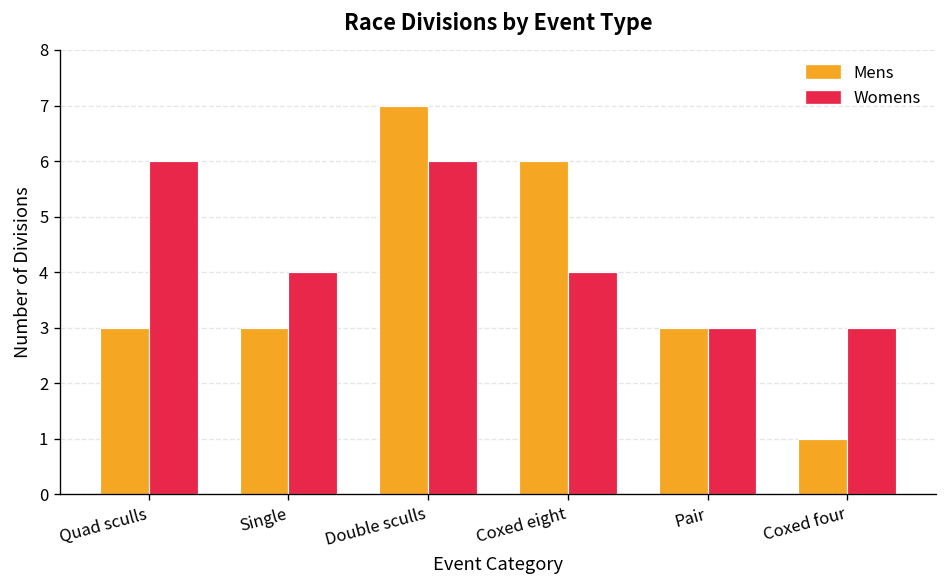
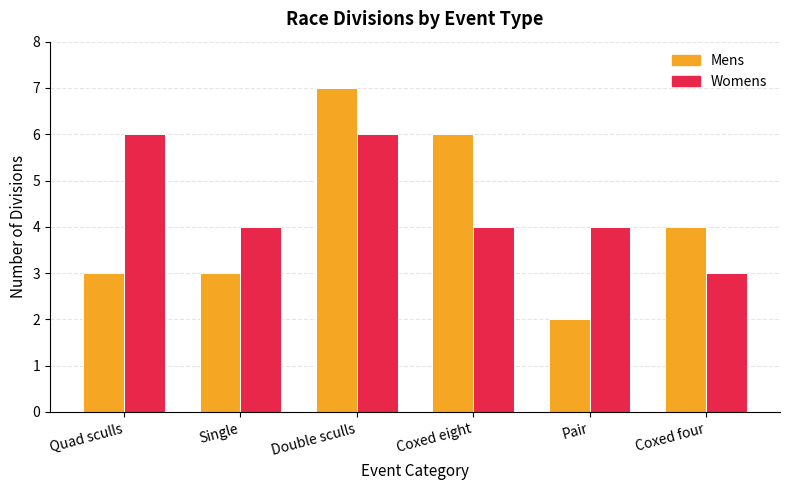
Mens, Pair: 3 -> 2
Womens, Pair: 3 -> 4
Mens, Coxed four: 1 -> 4
